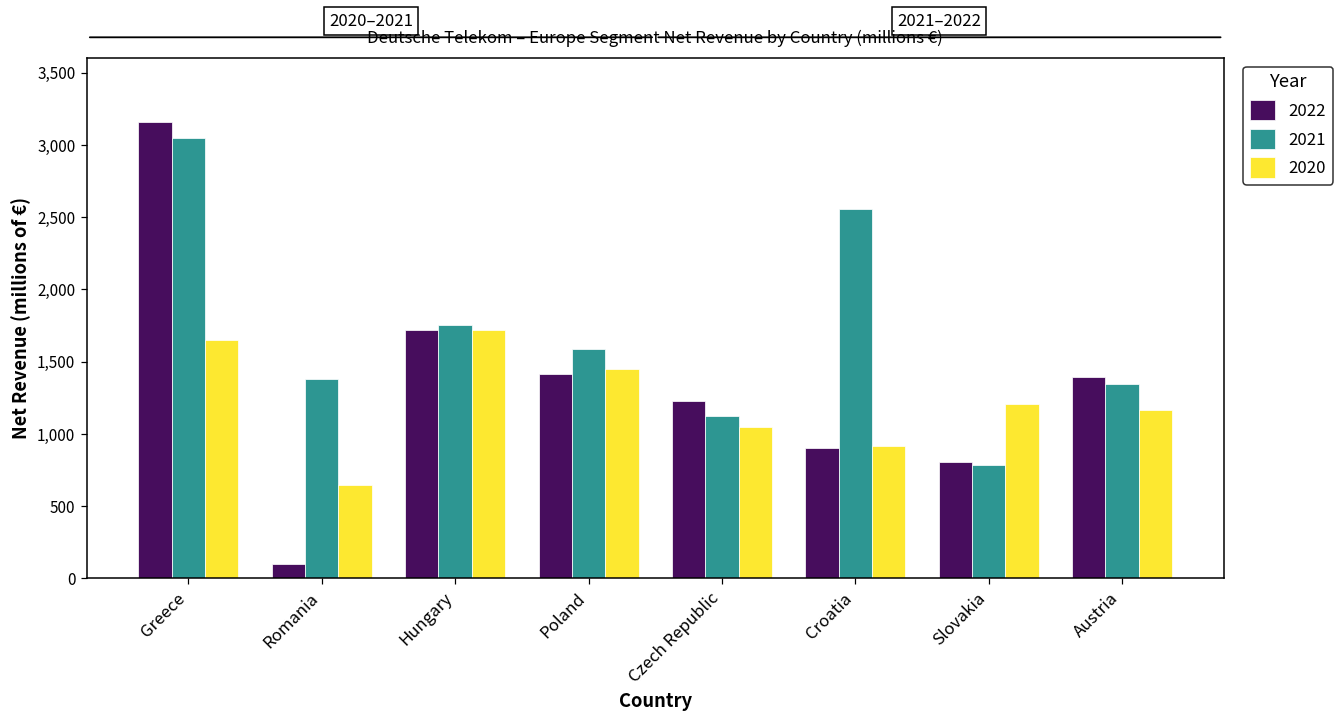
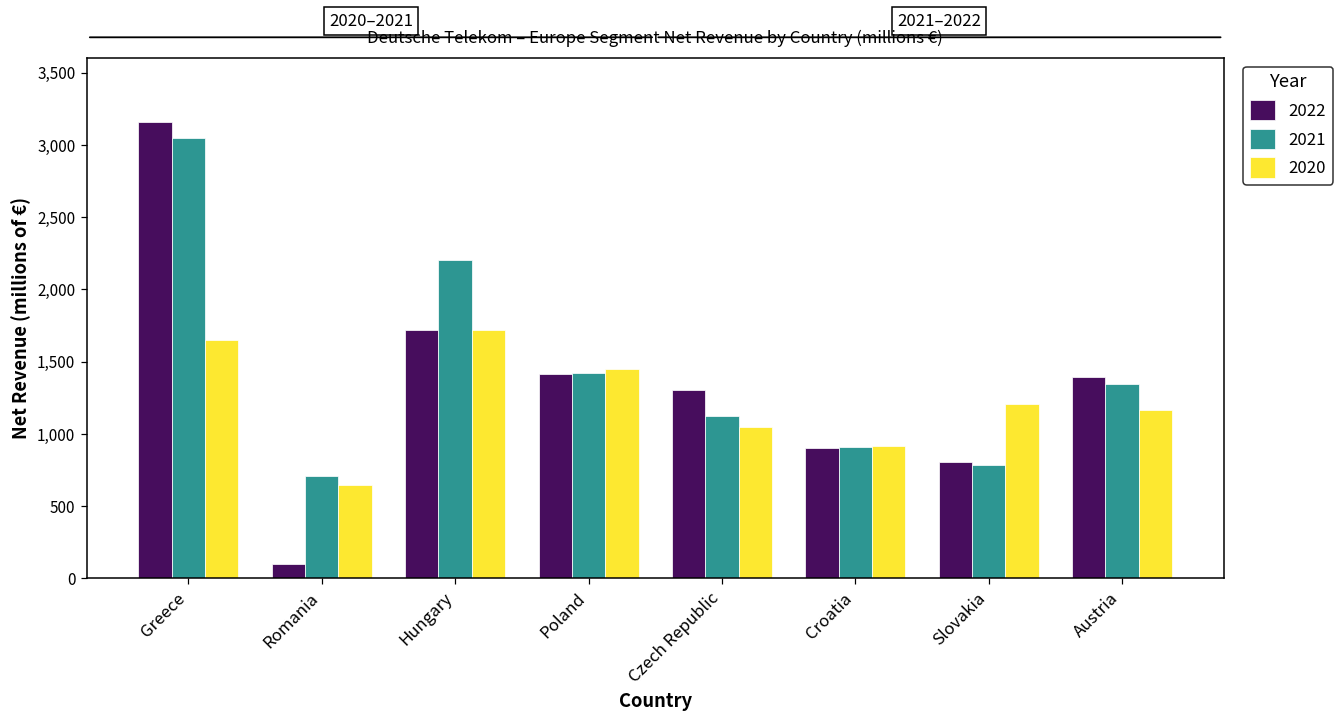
2021, Romania: 1,380 -> 710
2021, Hungary: 1,750 -> 2,210
2021, Poland: 1,580 -> 1,420
2022, Czech Republic: 1,230 -> 1,310
2021, Croatia: 2,560 -> 910
